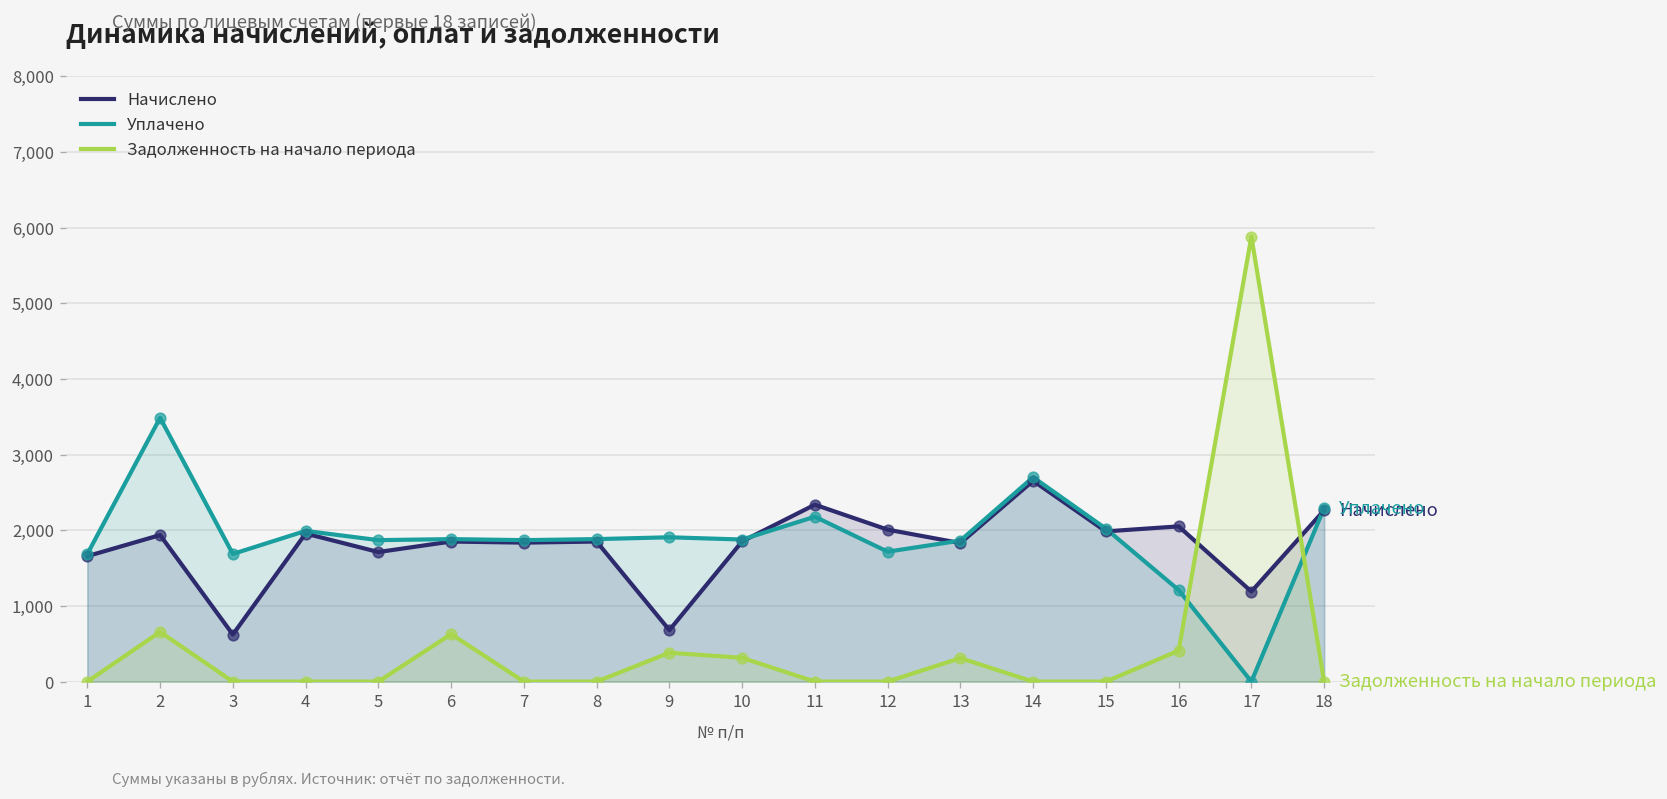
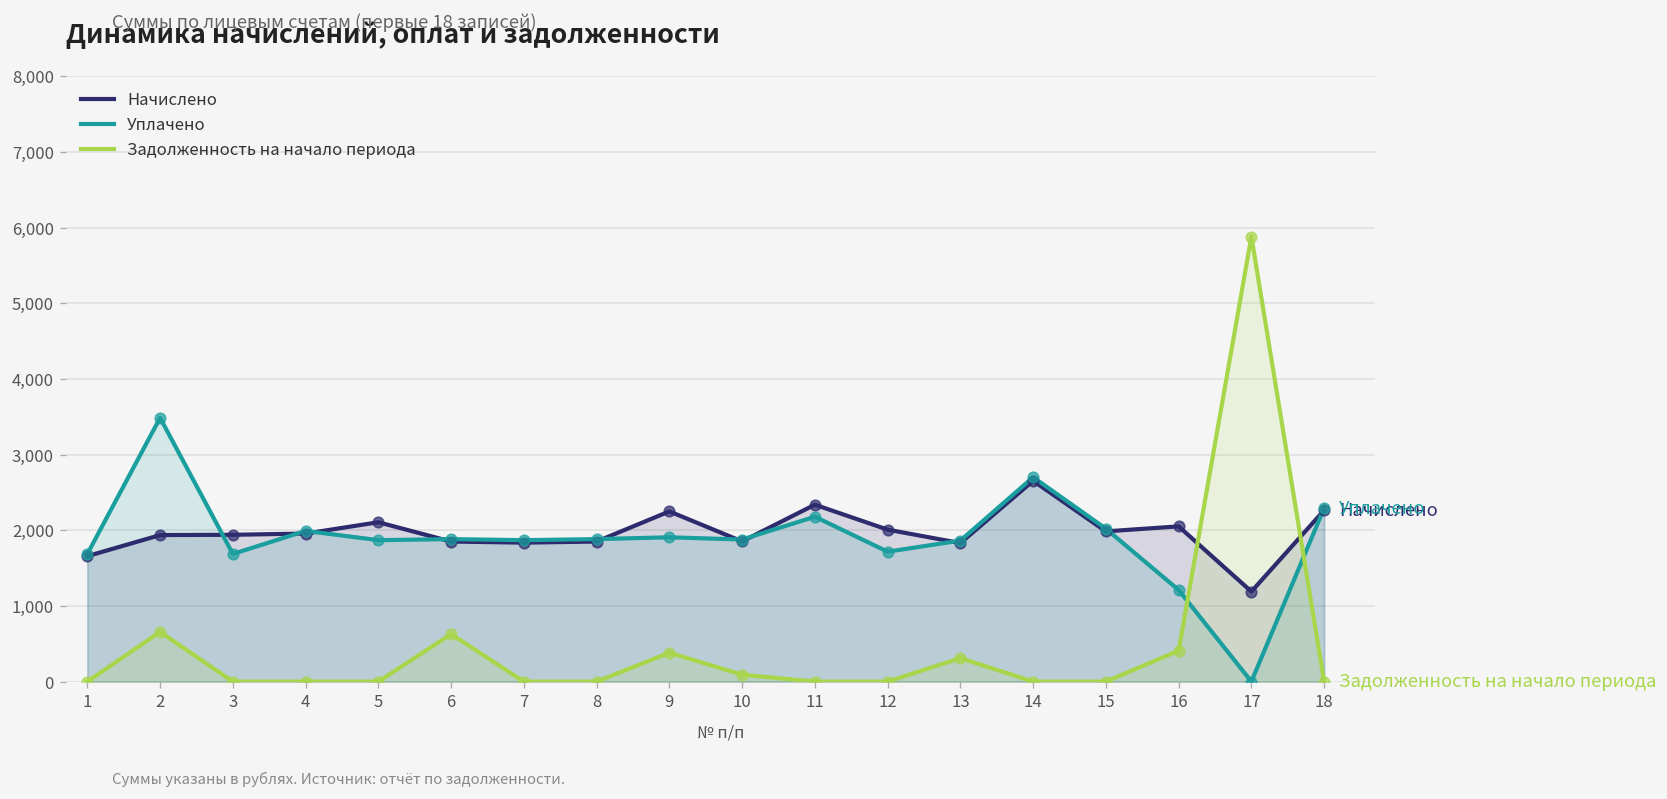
Начислено, 3: 600 -> 1,900
Начислено, 5: 1,700 -> 2,100
Начислено, 9: 700 -> 2,200
Задолженность на начало периода, 10: 300 -> 100
